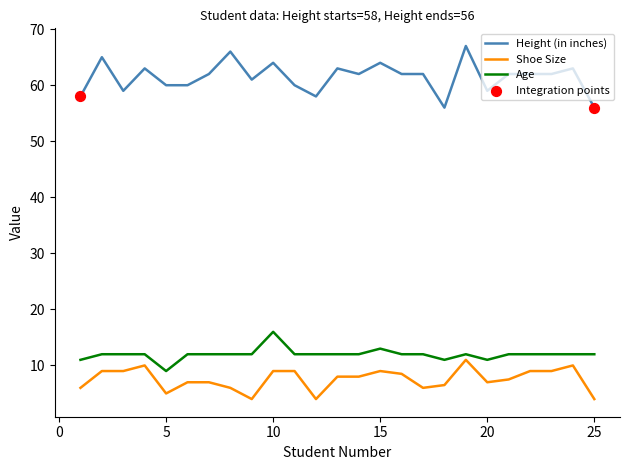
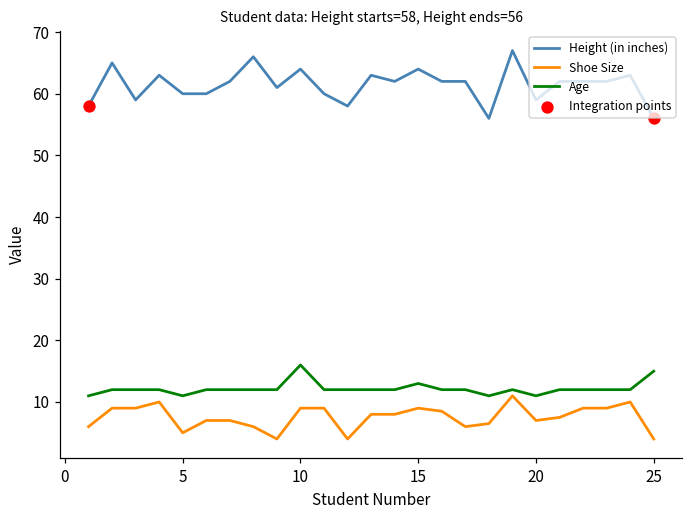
Age, 5: 9 -> 11
Age, 25: 12 -> 15
